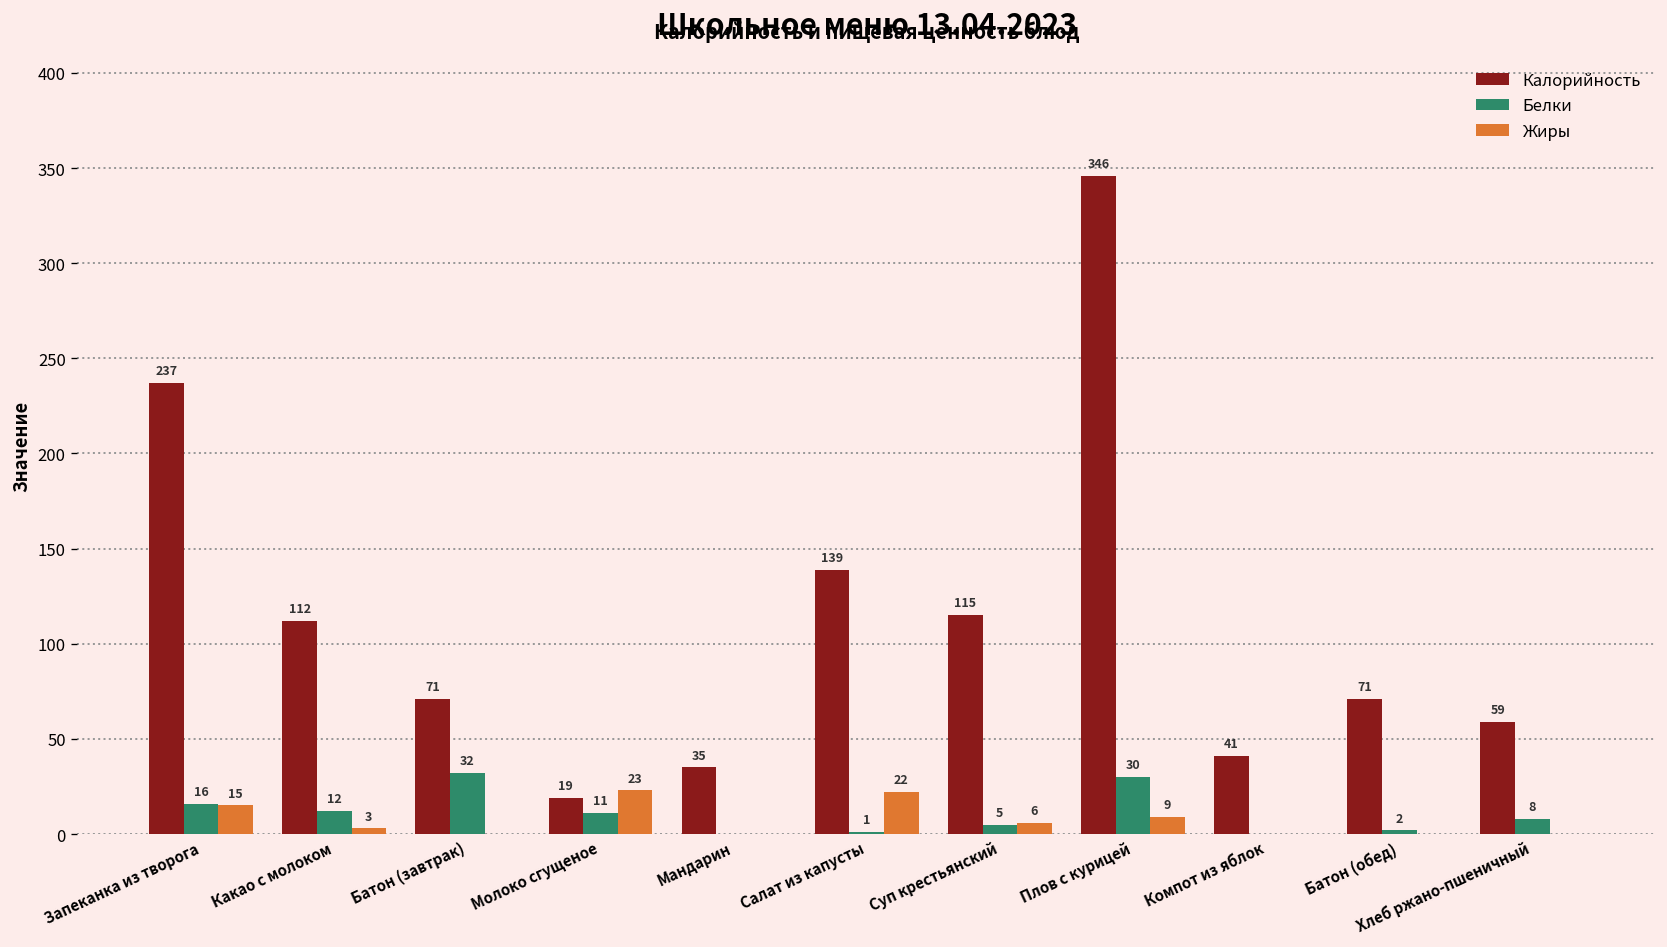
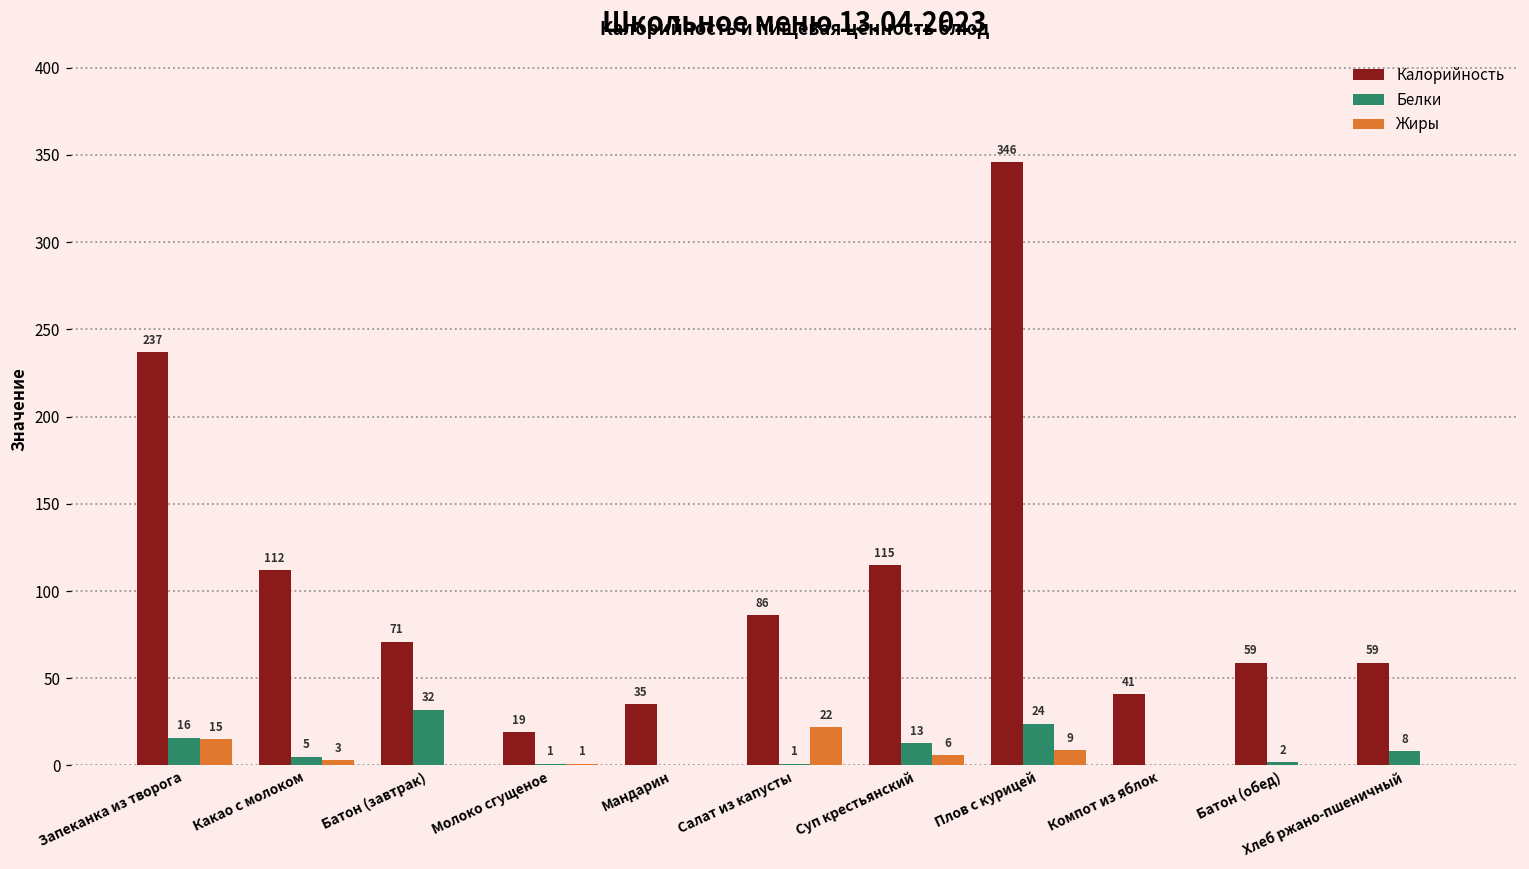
Белки, Какао с молоком: 12 -> 5
Белки, Молоко сгущеное: 11 -> 1
Жиры, Молоко сгущеное: 23 -> 1
Калорийность, Салат из капусты: 139 -> 86
Белки, Суп крестьянский: 5 -> 13
Белки, Плов с курицей: 30 -> 24
Калорийность, Батон (обед): 71 -> 59
